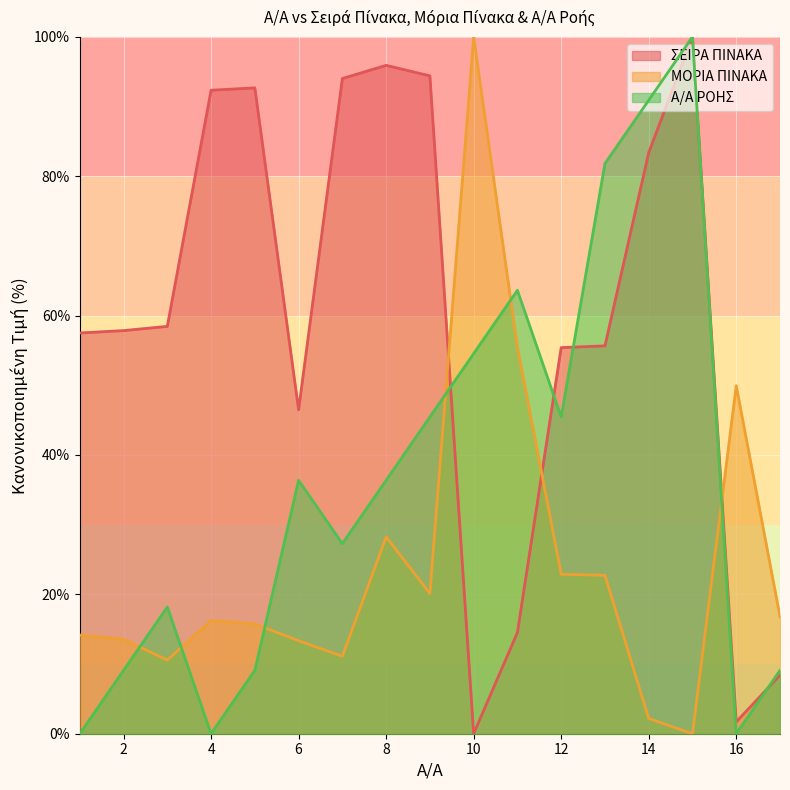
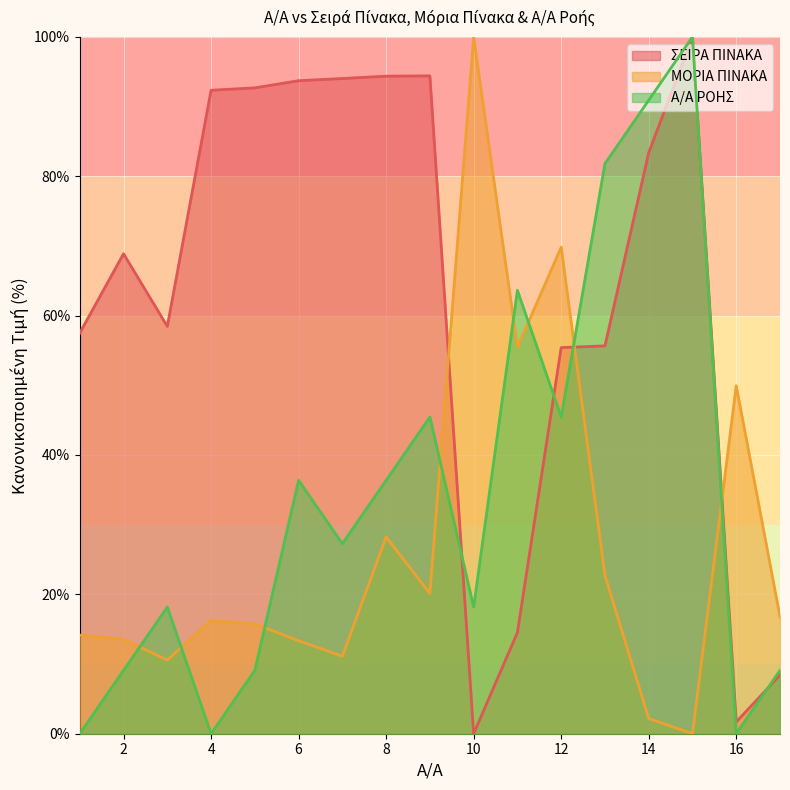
ΣΕΙΡΑ ΠΙΝΑΚΑ, 2: 58% -> 69%
ΣΕΙΡΑ ΠΙΝΑΚΑ, 6: 46% -> 94%
ΣΕΙΡΑ ΠΙΝΑΚΑ, 8: 96% -> 94%
Α/Α ΡΟΗΣ, 10: 55% -> 18%
ΜΟΡΙΑ ΠΙΝΑΚΑ, 12: 23% -> 70%
